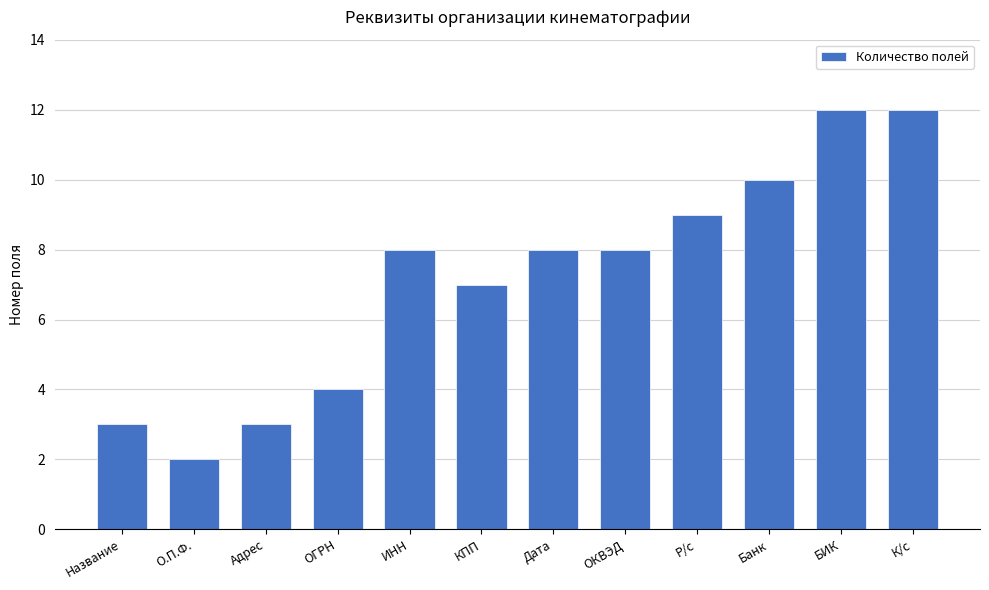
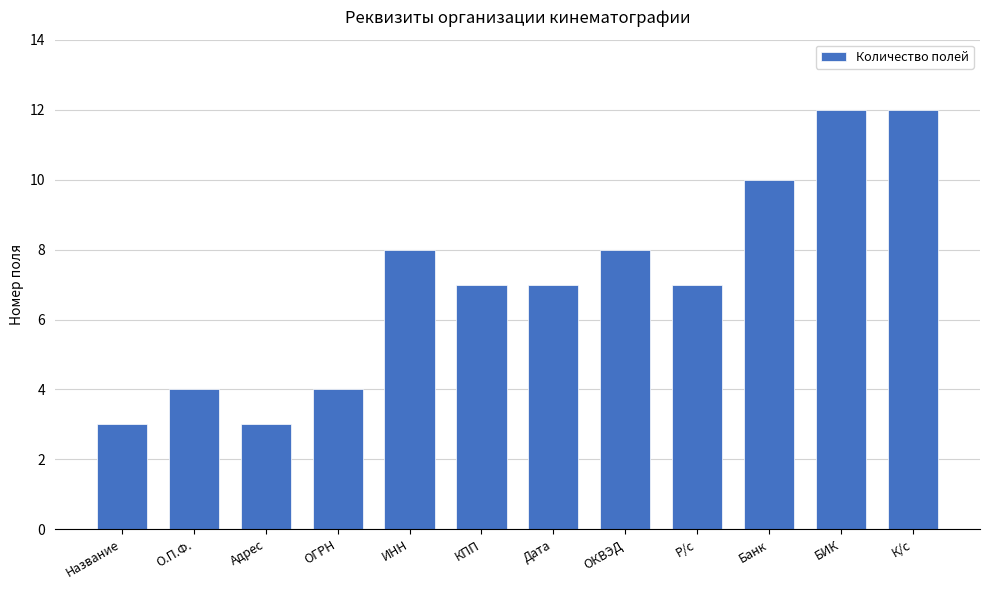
О.П.Ф.: 2 -> 4
Дата: 8 -> 7
Р/с: 9 -> 7
